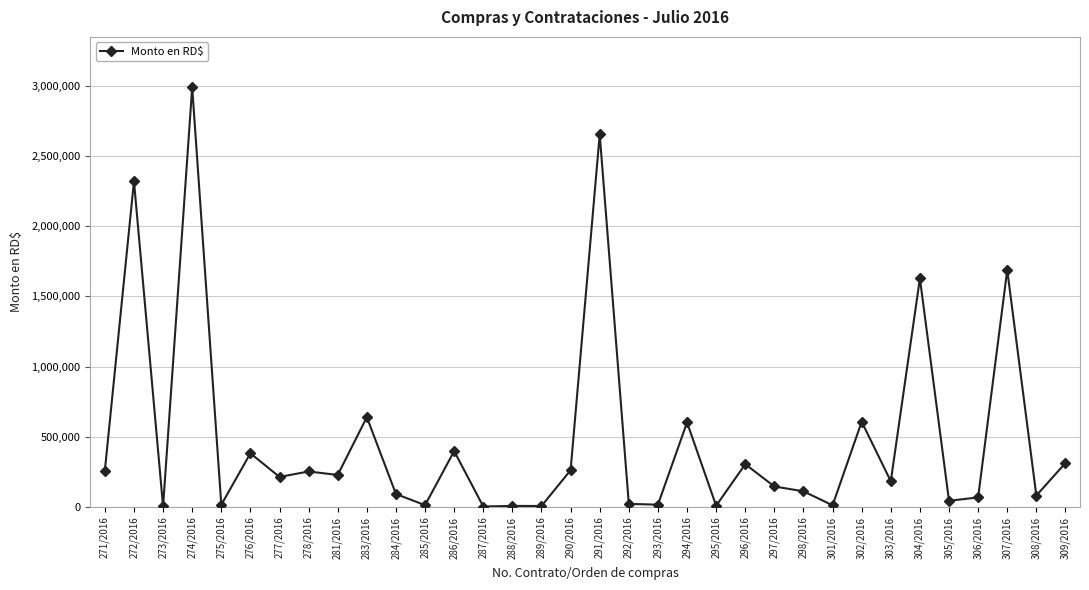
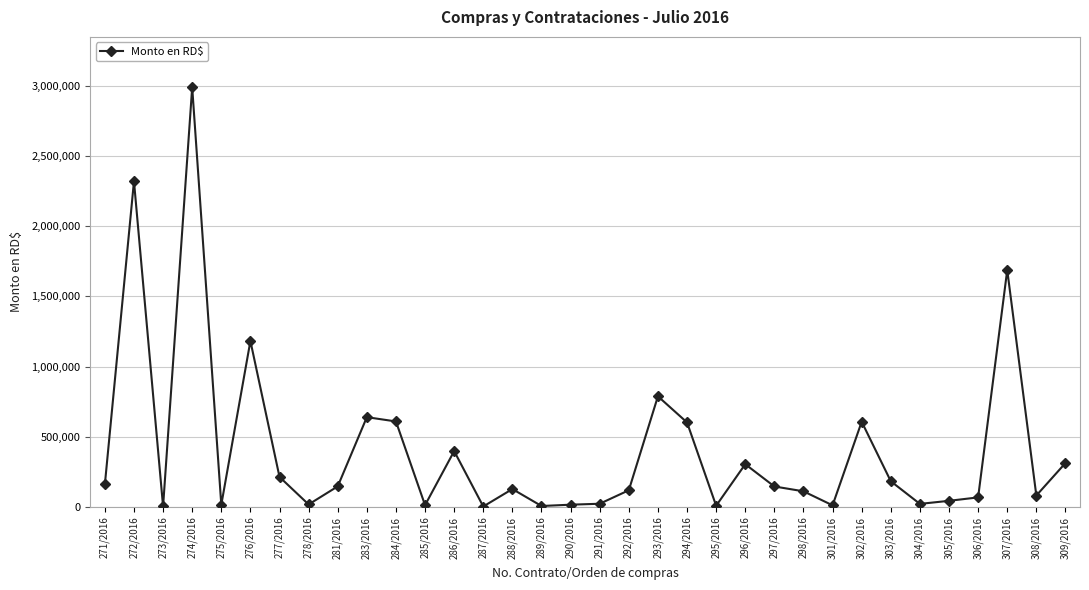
271/2016: 260,000 -> 160,000
276/2016: 380,000 -> 1,180,000
278/2016: 250,000 -> 20,000
281/2016: 230,000 -> 150,000
284/2016: 90,000 -> 610,000
288/2016: 10,000 -> 130,000
290/2016: 260,000 -> 20,000
291/2016: 2,660,000 -> 20,000
292/2016: 20,000 -> 120,000
293/2016: 20,000 -> 790,000
304/2016: 1,630,000 -> 20,000
